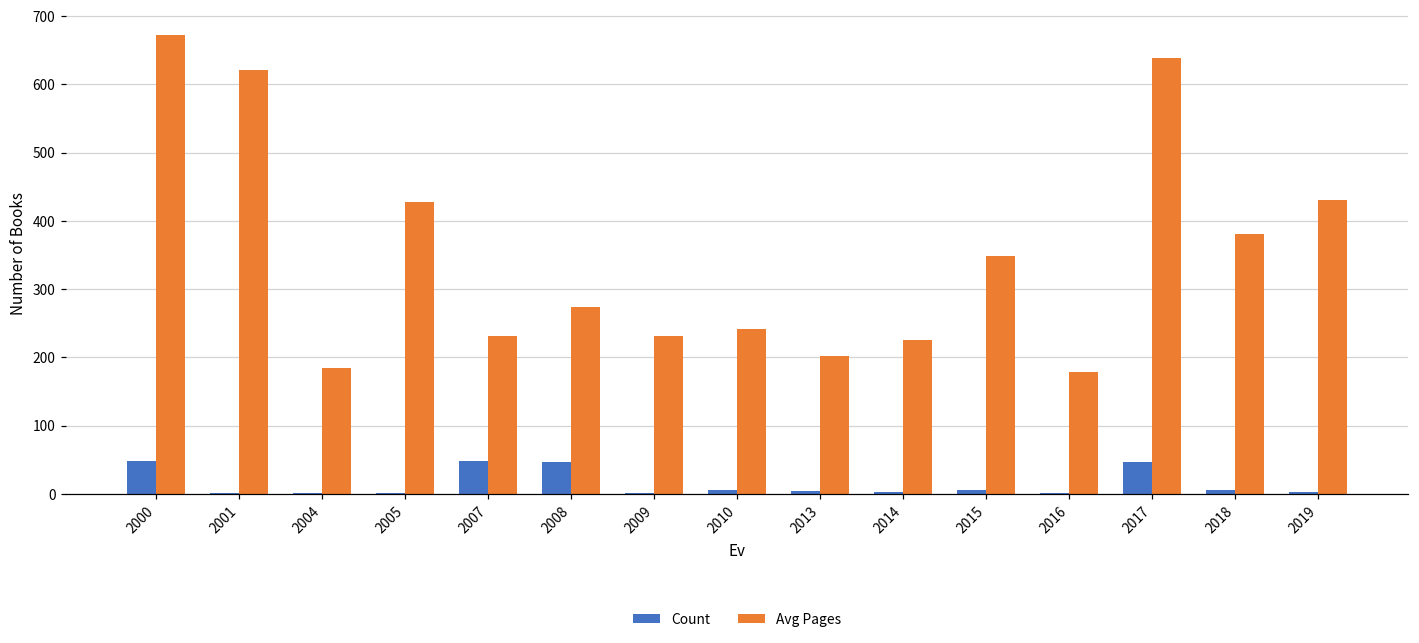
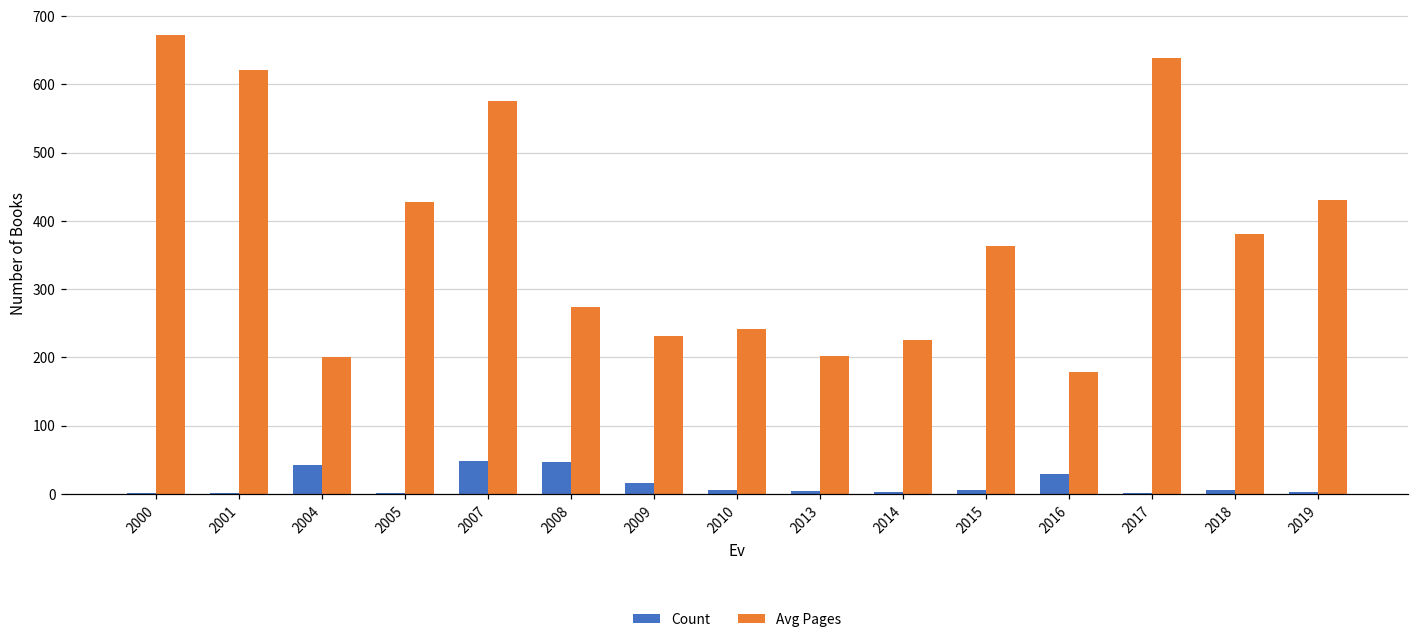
Count, 2000: 50 -> 0
Count, 2004: 0 -> 40
Avg Pages, 2004: 180 -> 200
Avg Pages, 2007: 230 -> 580
Count, 2009: 0 -> 20
Avg Pages, 2015: 350 -> 360
Count, 2016: 0 -> 30
Count, 2017: 50 -> 0
